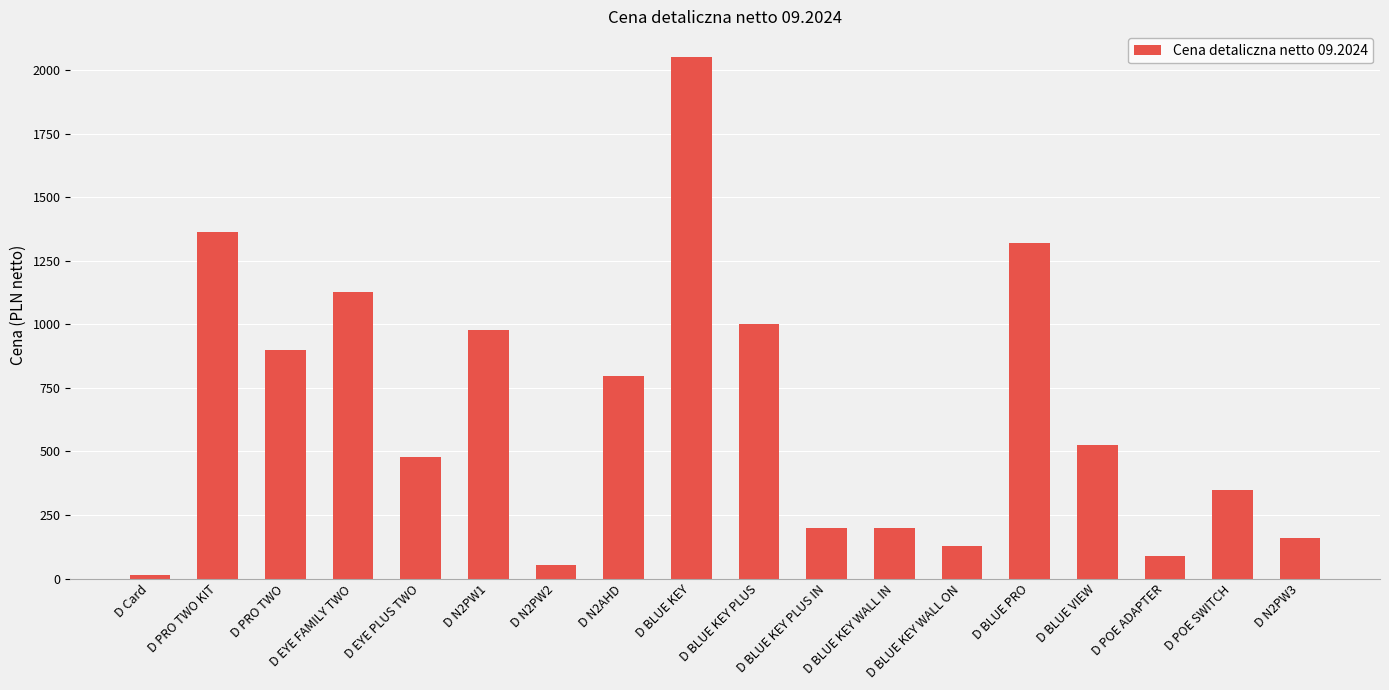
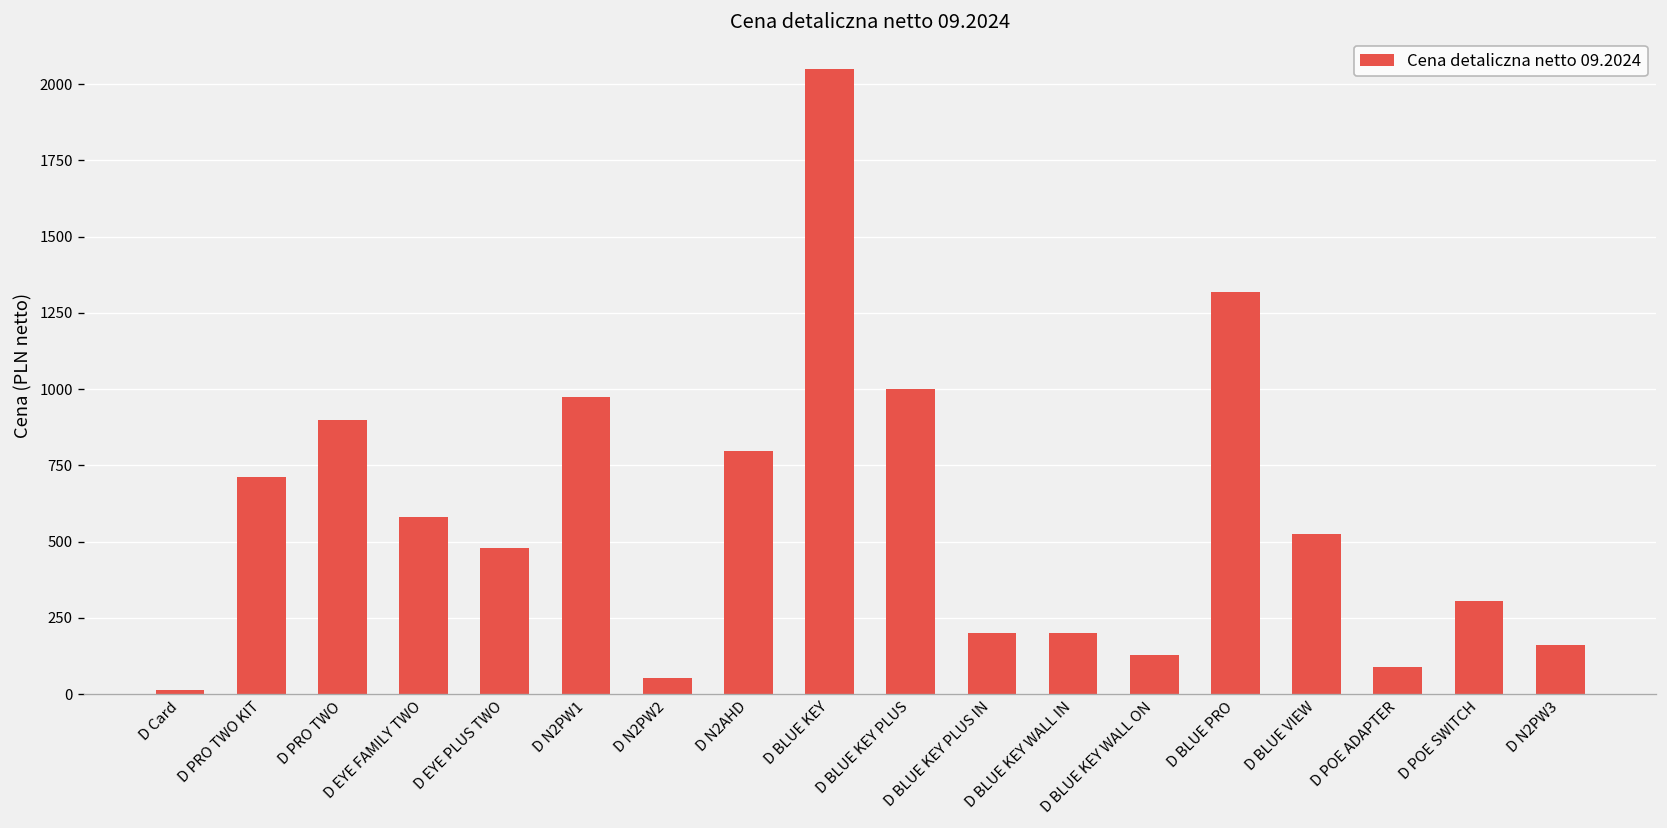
D PRO TWO KIT: 1370 -> 710
D EYE FAMILY TWO: 1130 -> 580
D POE SWITCH: 350 -> 310
